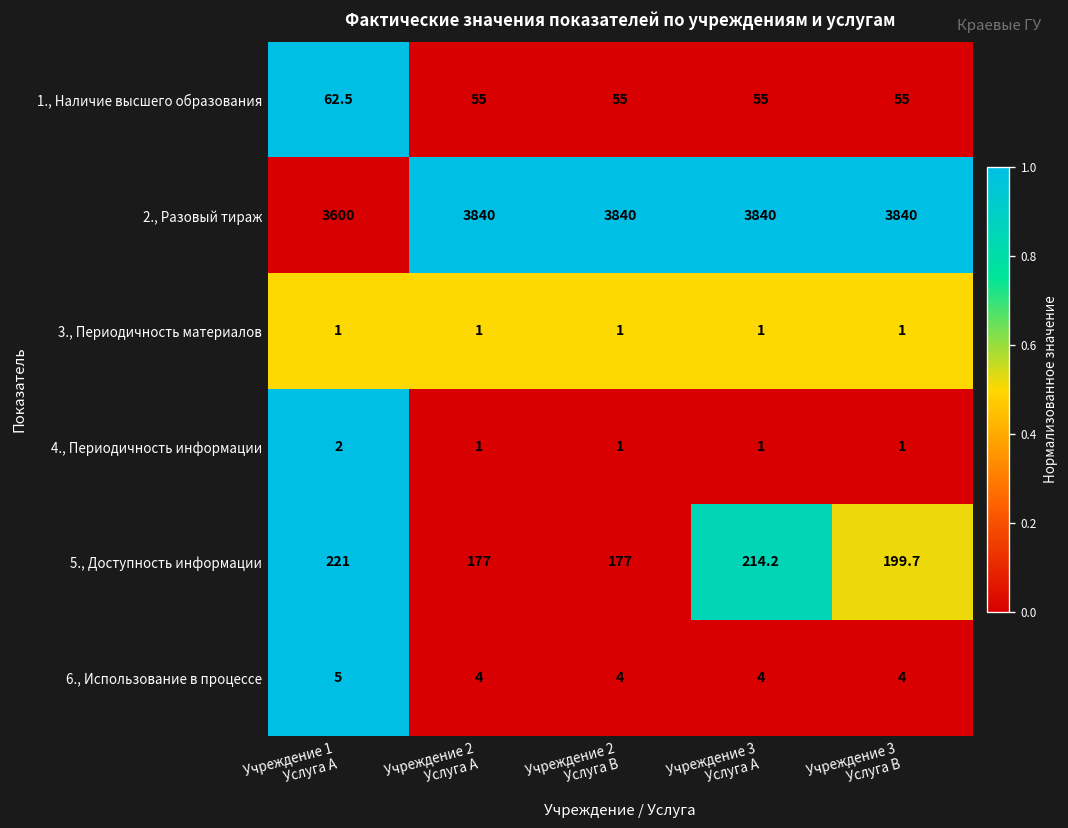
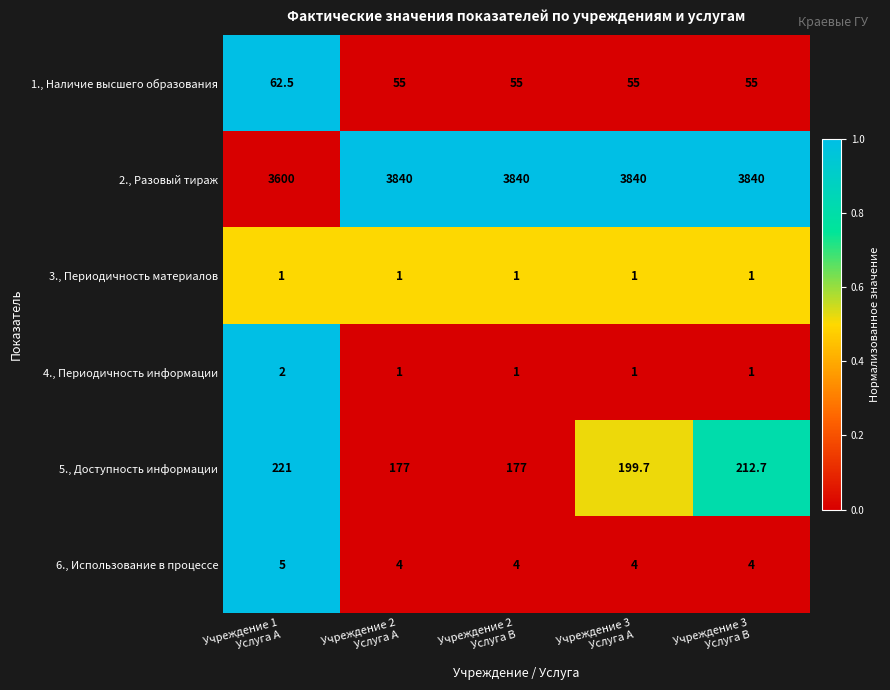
5., Доступность информации, Учреждение 3 Услуга A: 214.2 -> 199.7
5., Доступность информации, Учреждение 3 Услуга B: 199.7 -> 212.7
